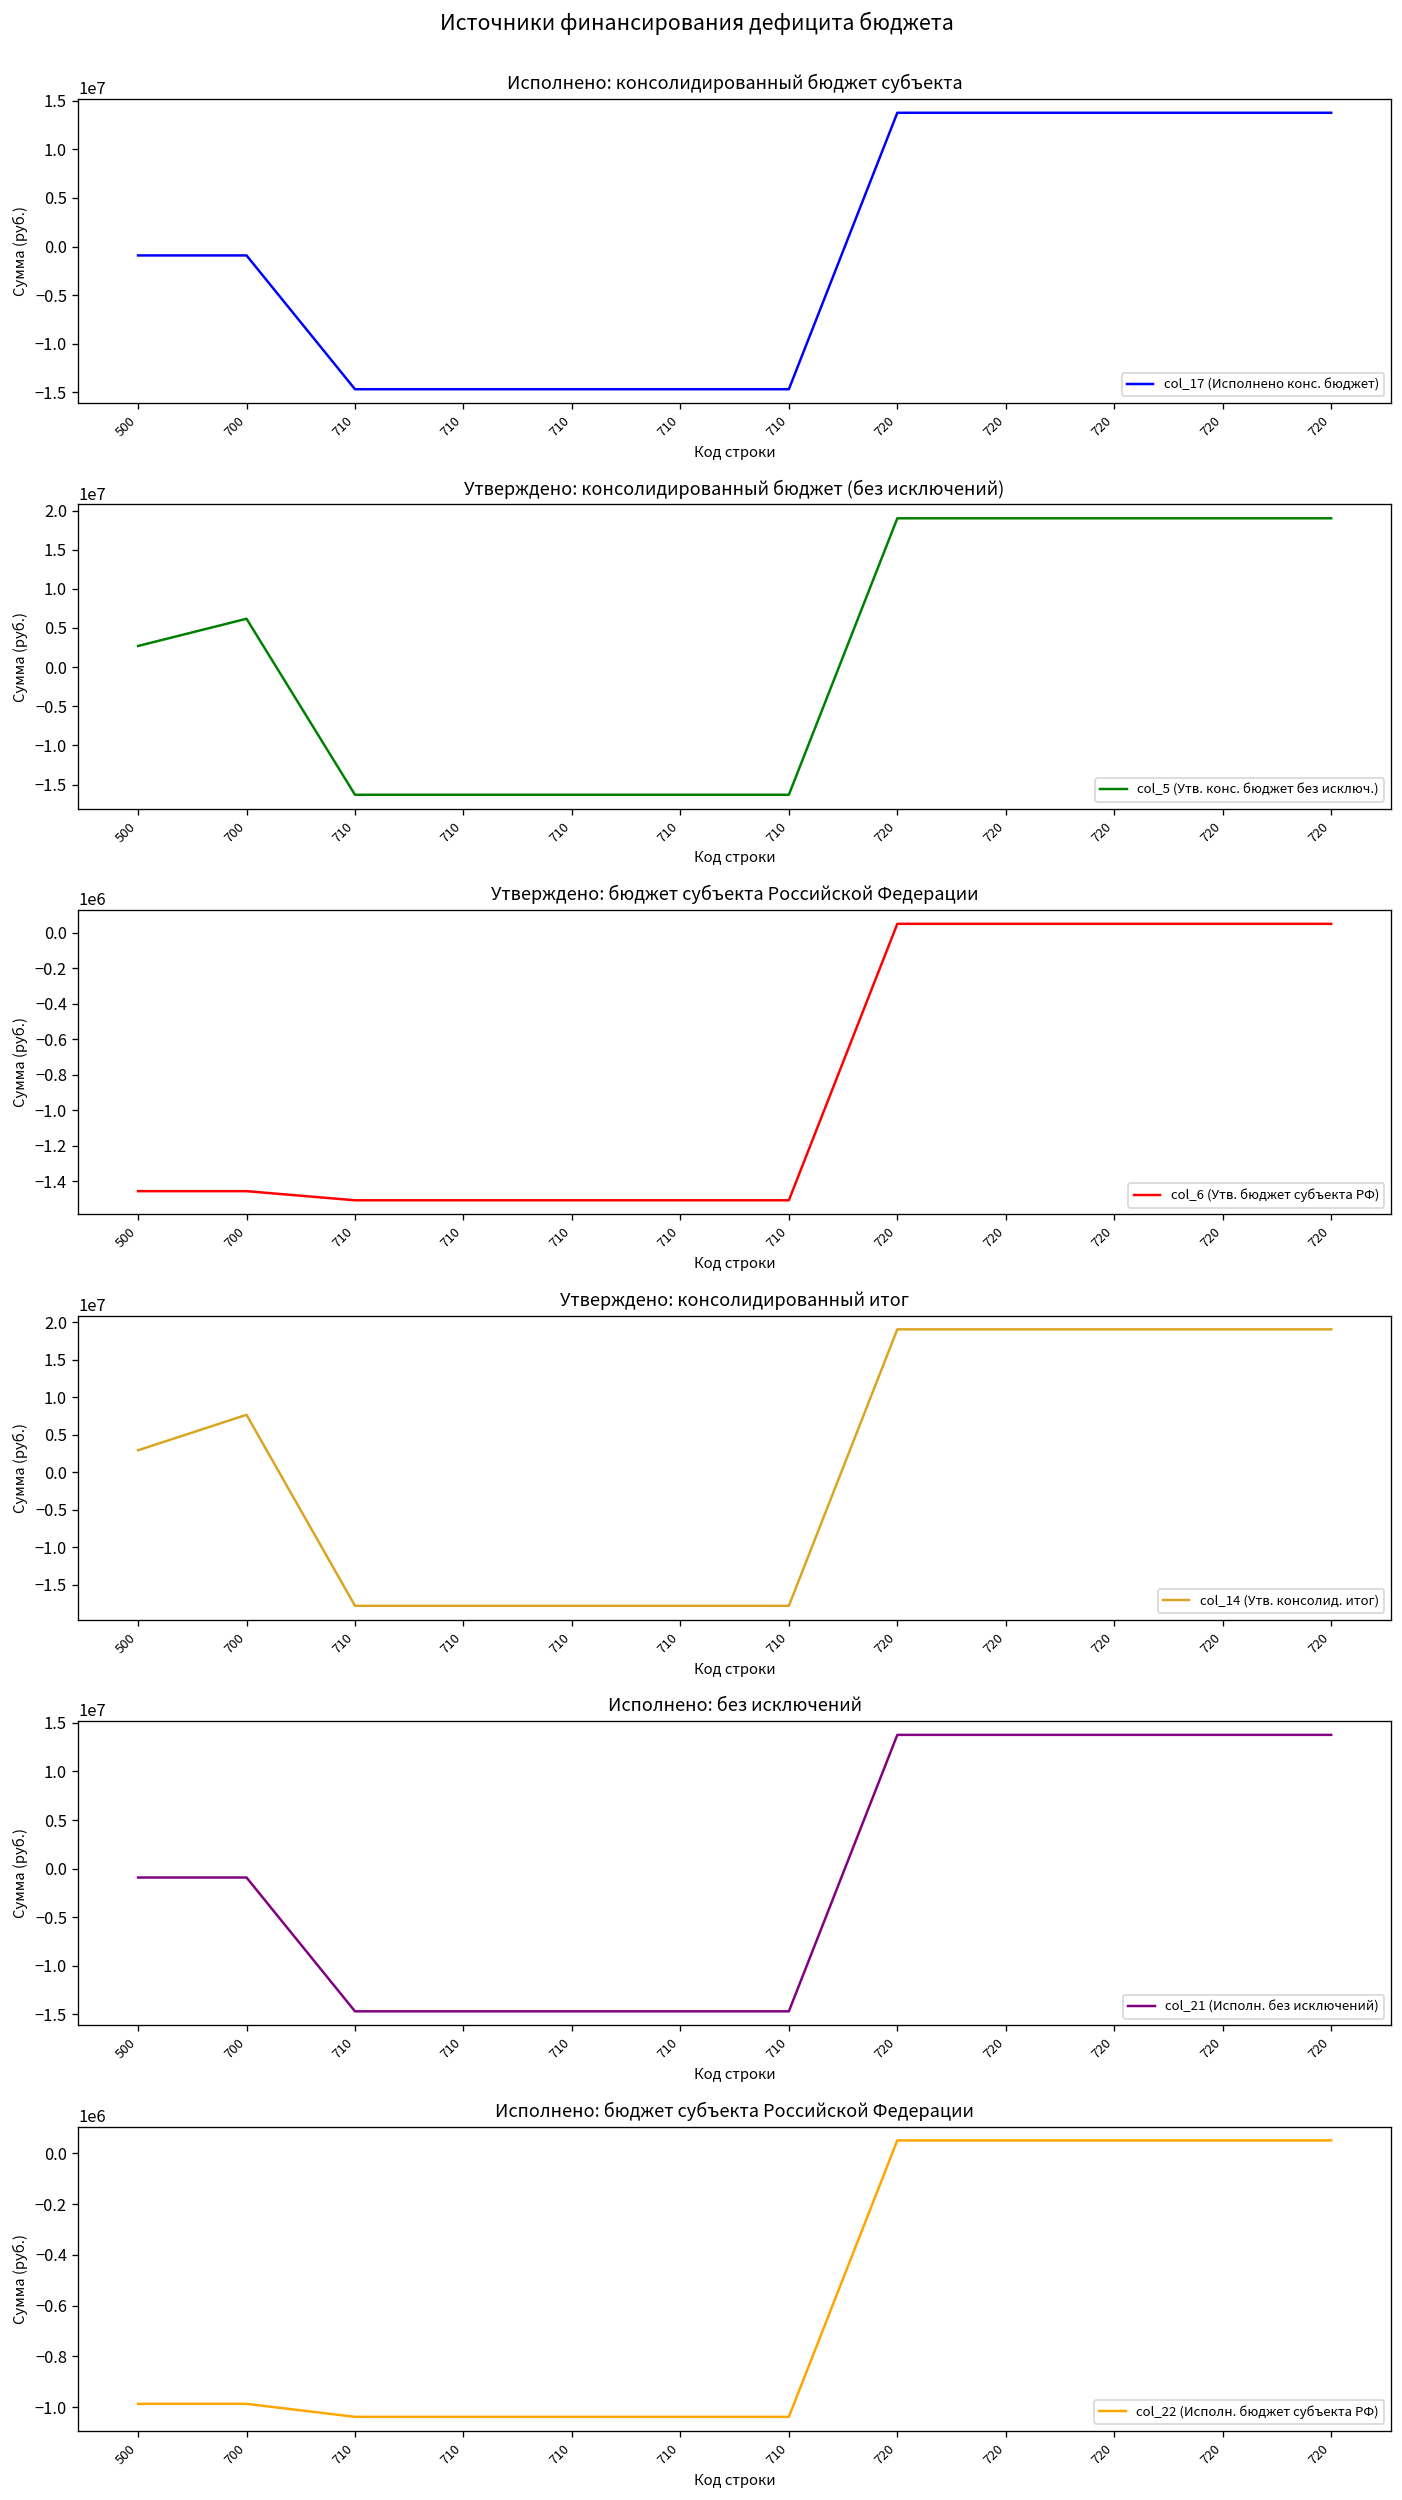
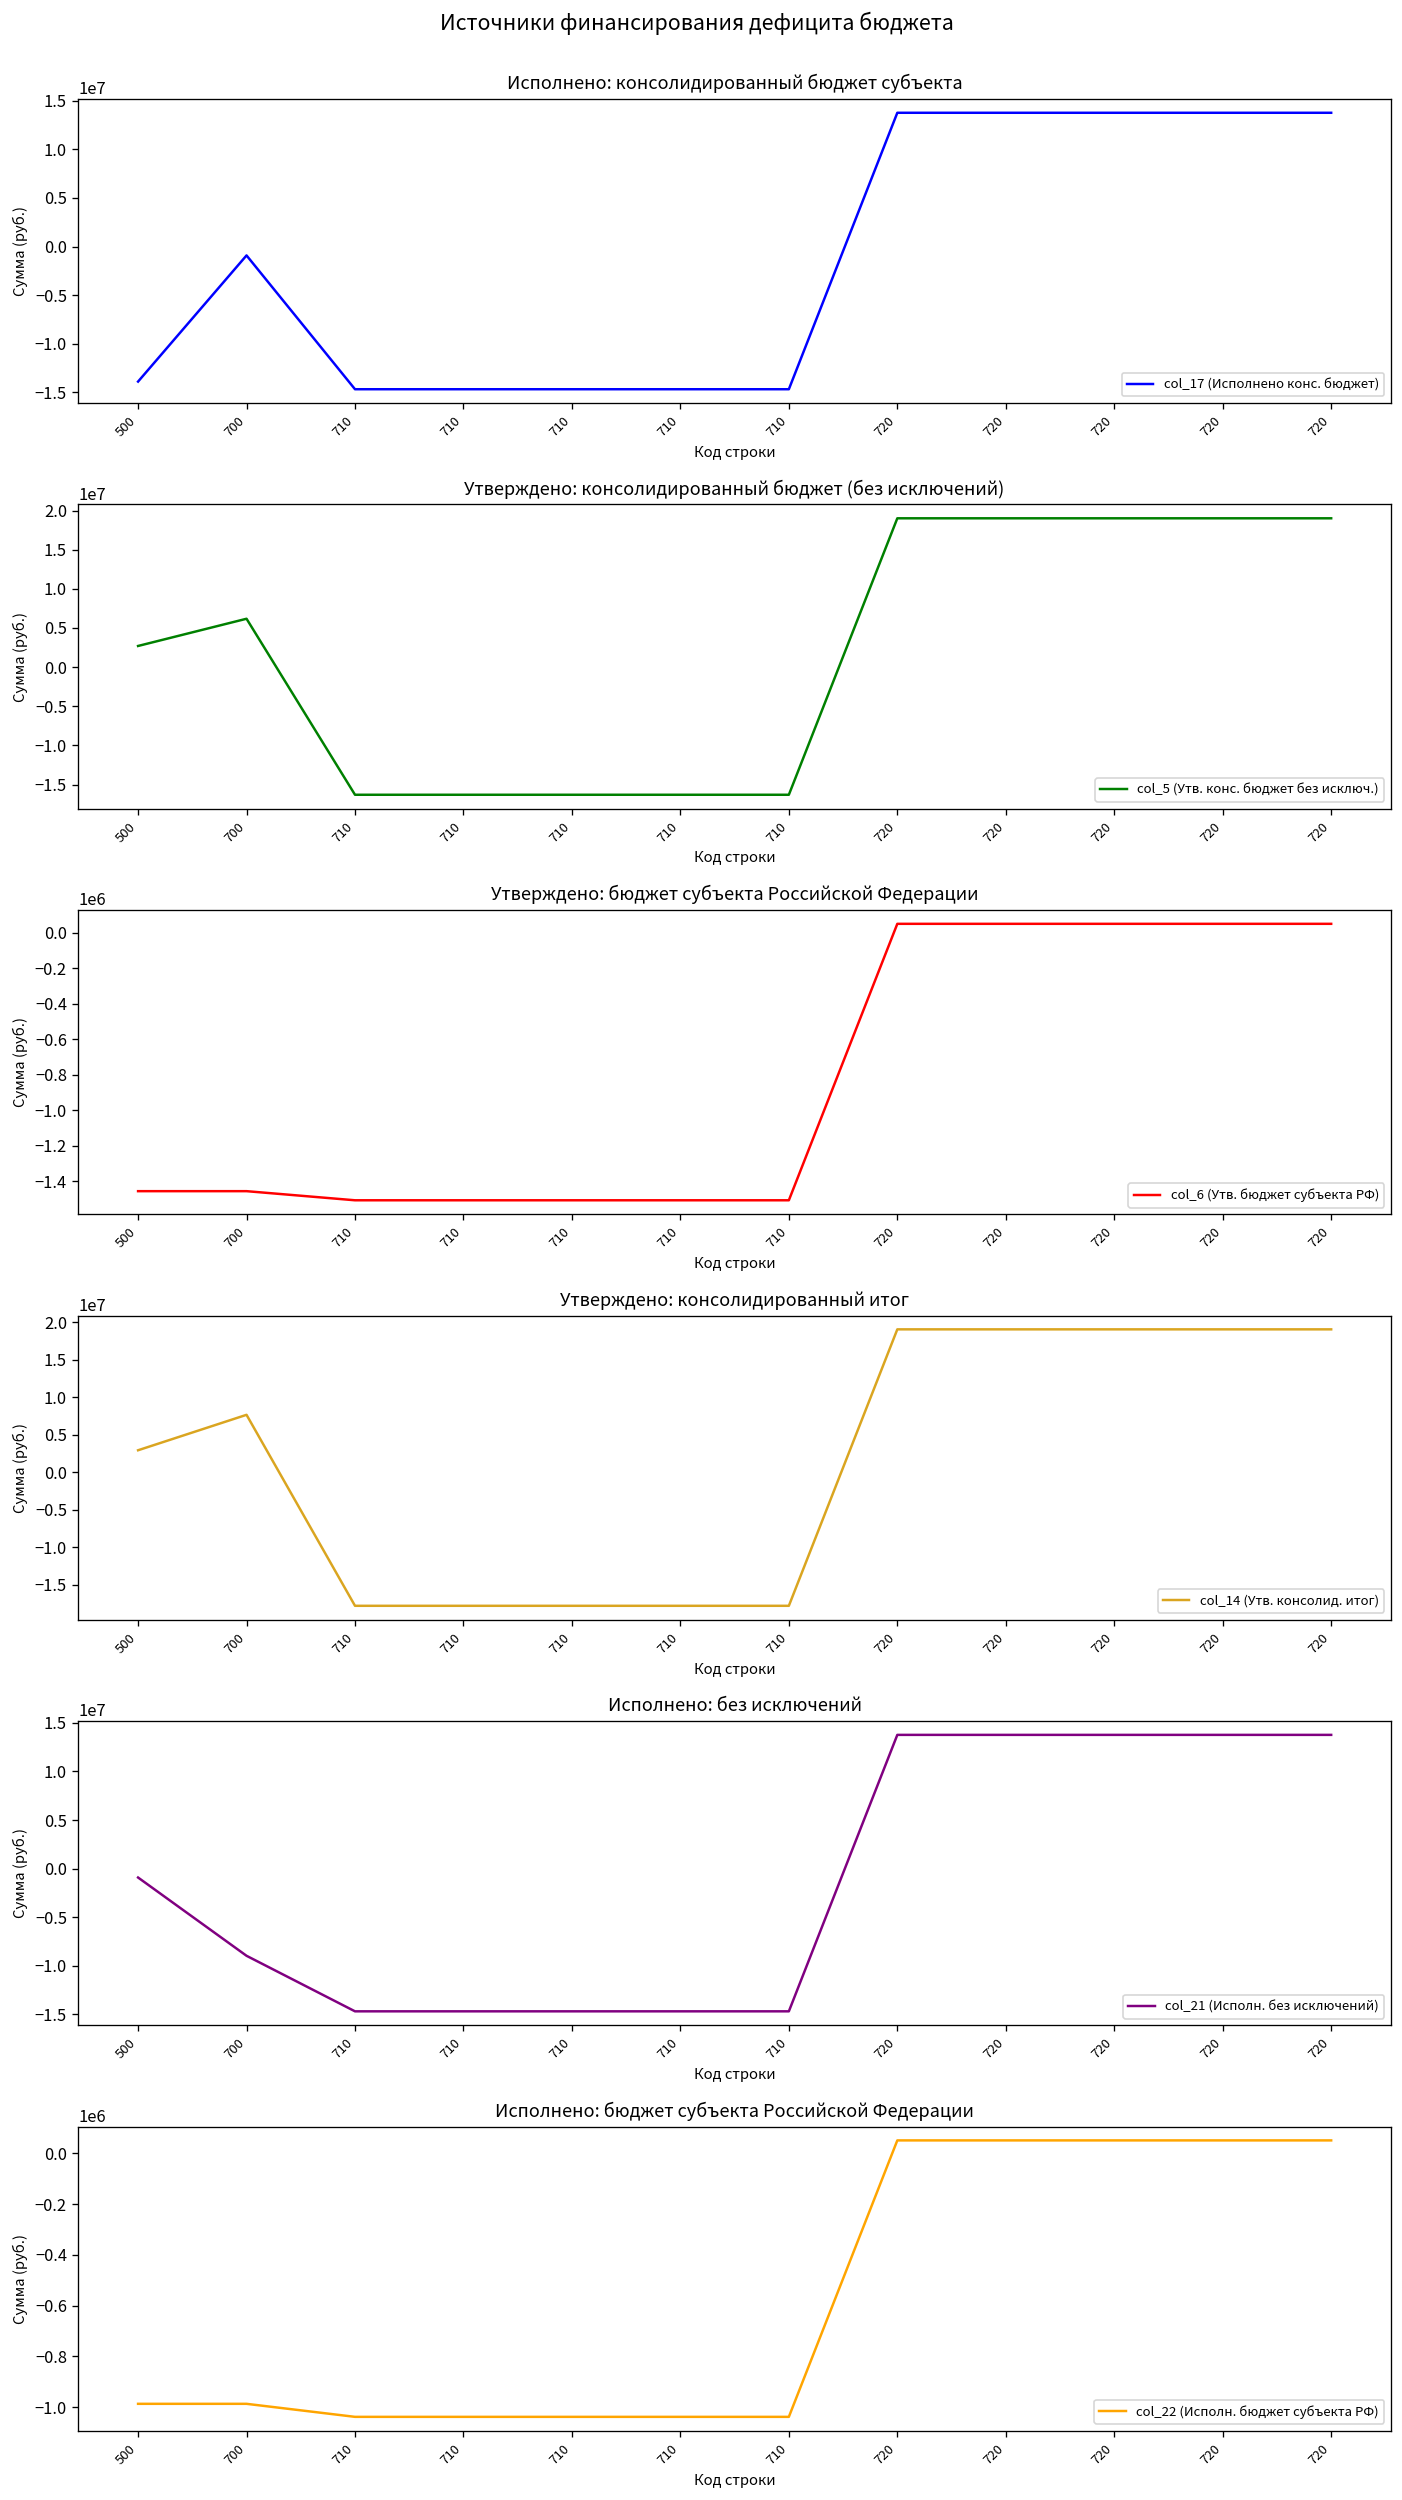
Исполнено: консолидированный бюджет субъекта, 500: -1000000 -> -14000000
Исполнено: без исключений, 700: -1000000 -> -9000000
